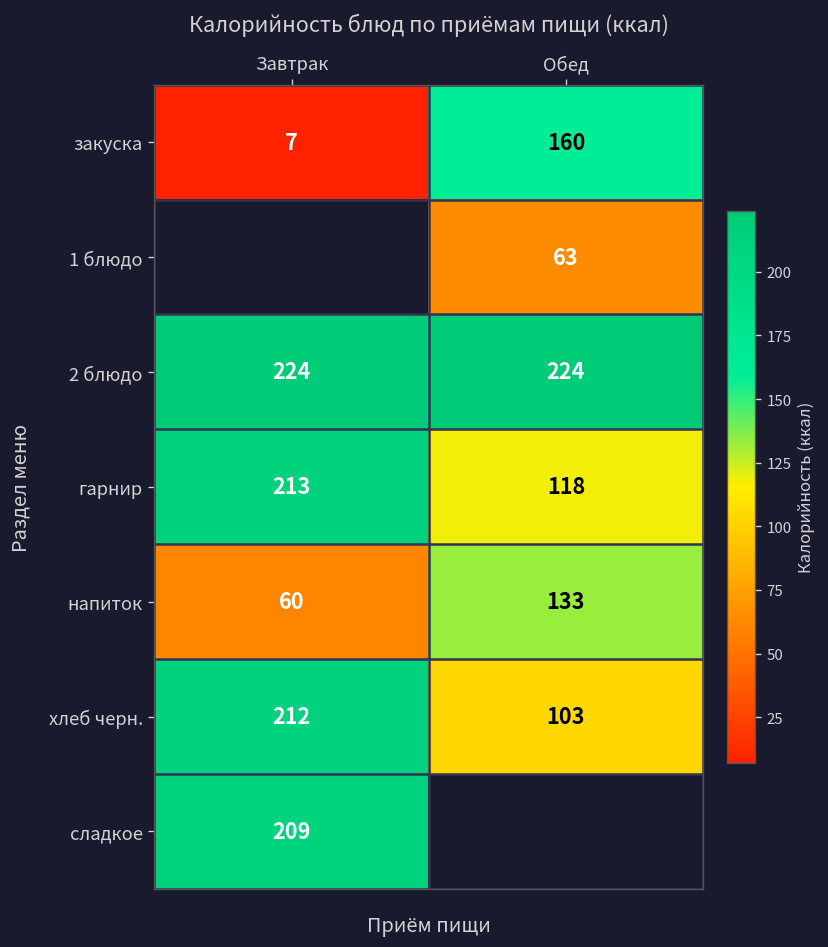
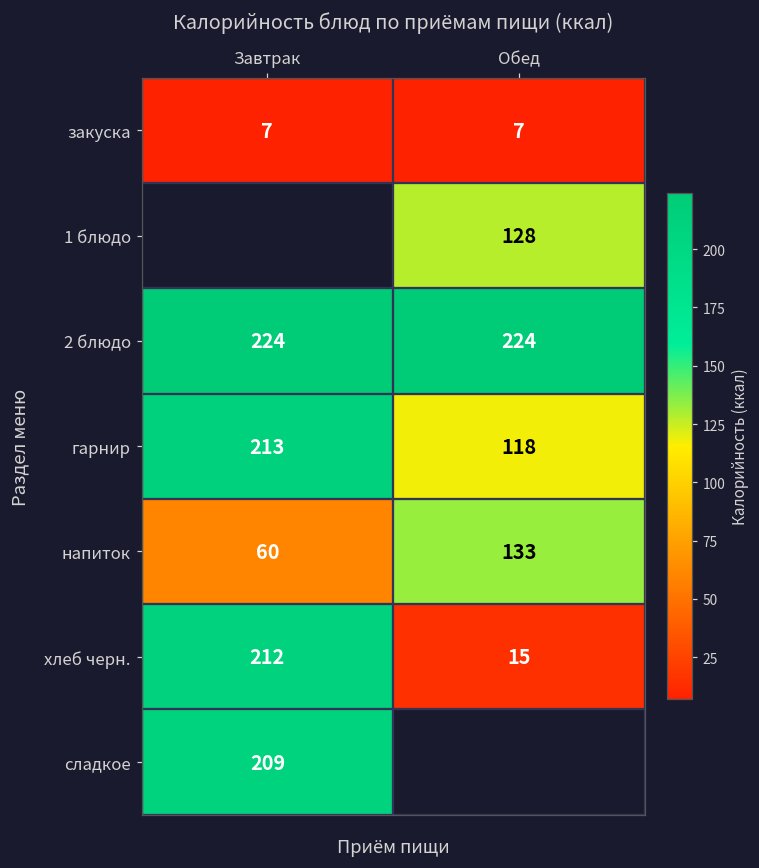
закуска, Обед: 160 -> 7
1 блюдо, Обед: 63 -> 128
хлеб черн., Обед: 103 -> 15
